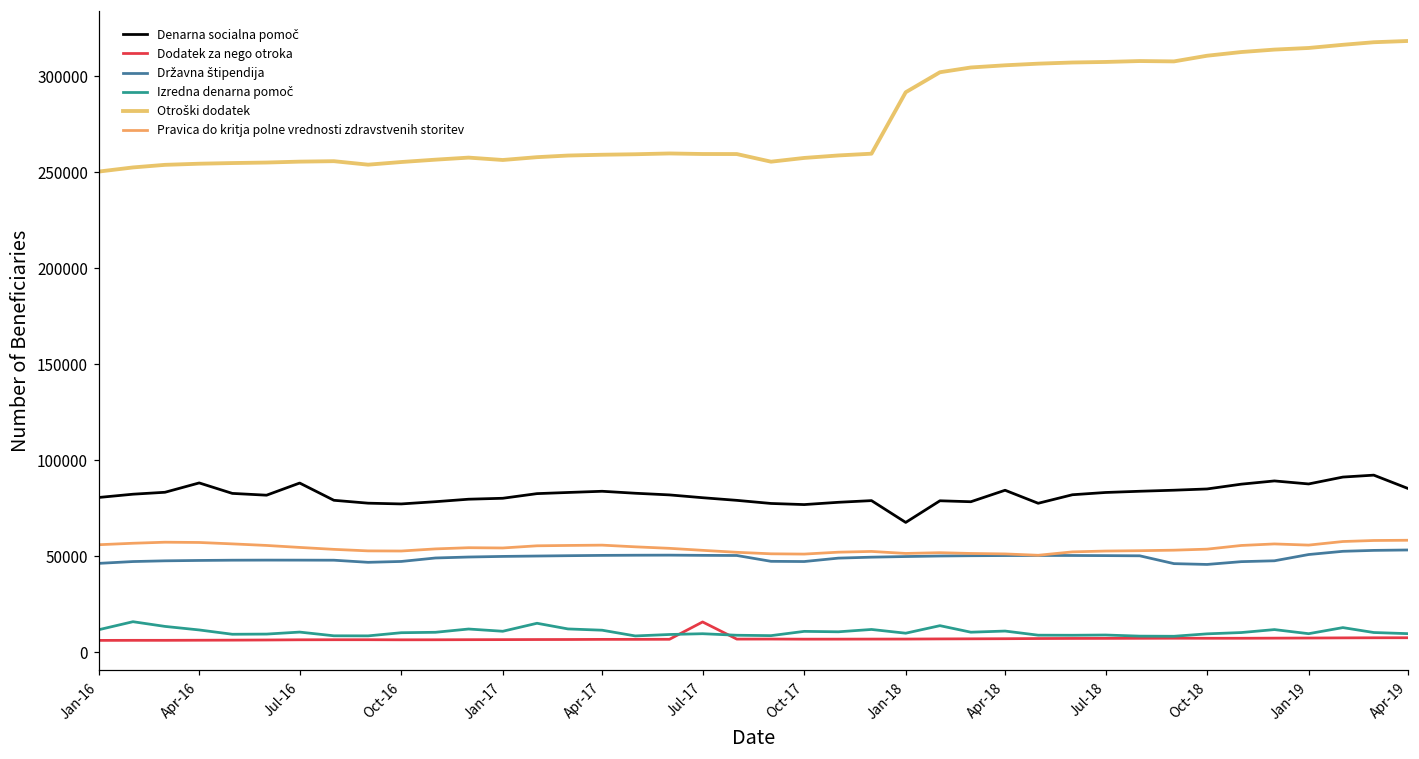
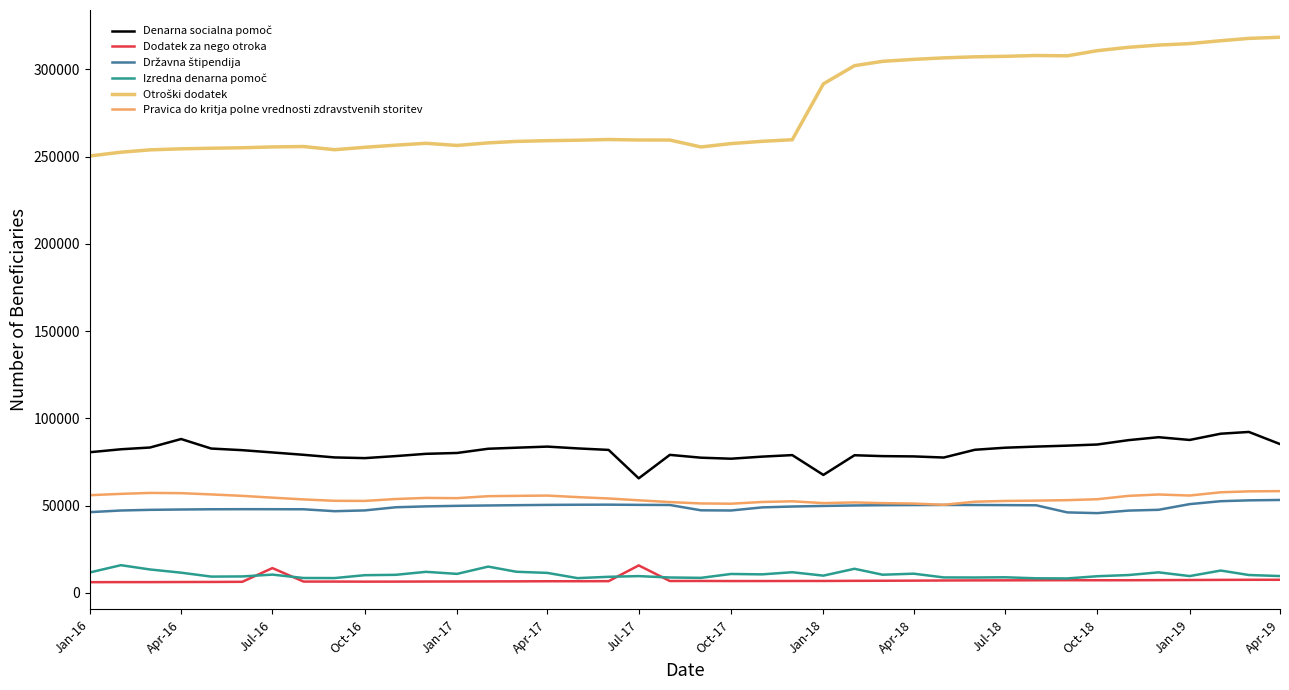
Denarna socialna pomoč, Jul-16: 88000 -> 81000
Dodatek za nego otroka, Jul-16: 7000 -> 14000
Denarna socialna pomoč, Jul-17: 81000 -> 66000
Denarna socialna pomoč, Apr-18: 84000 -> 78000
